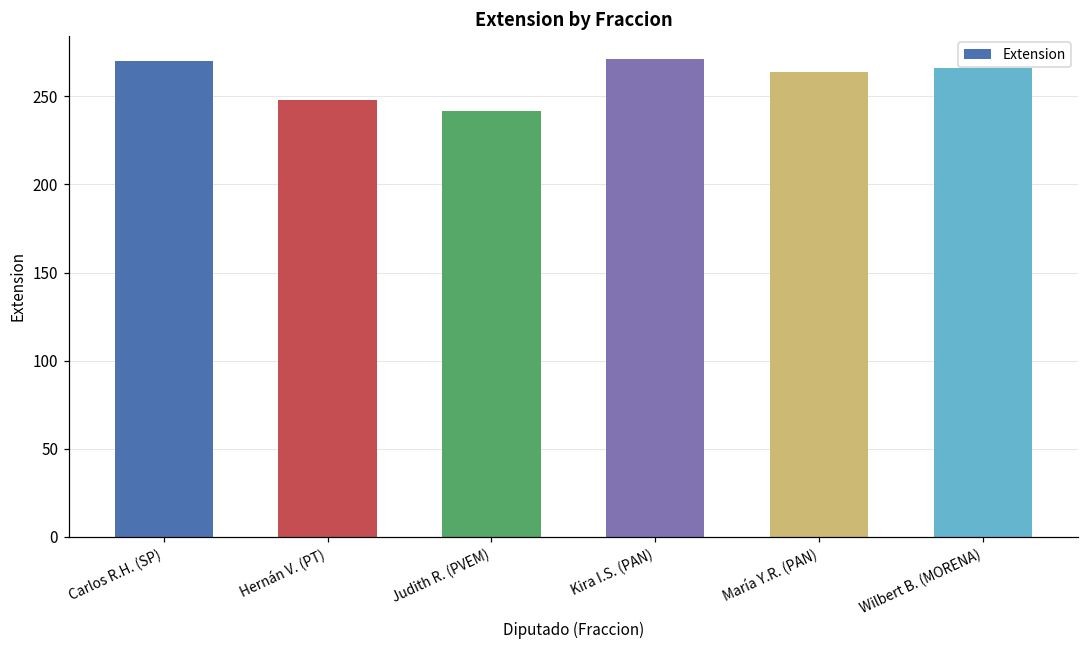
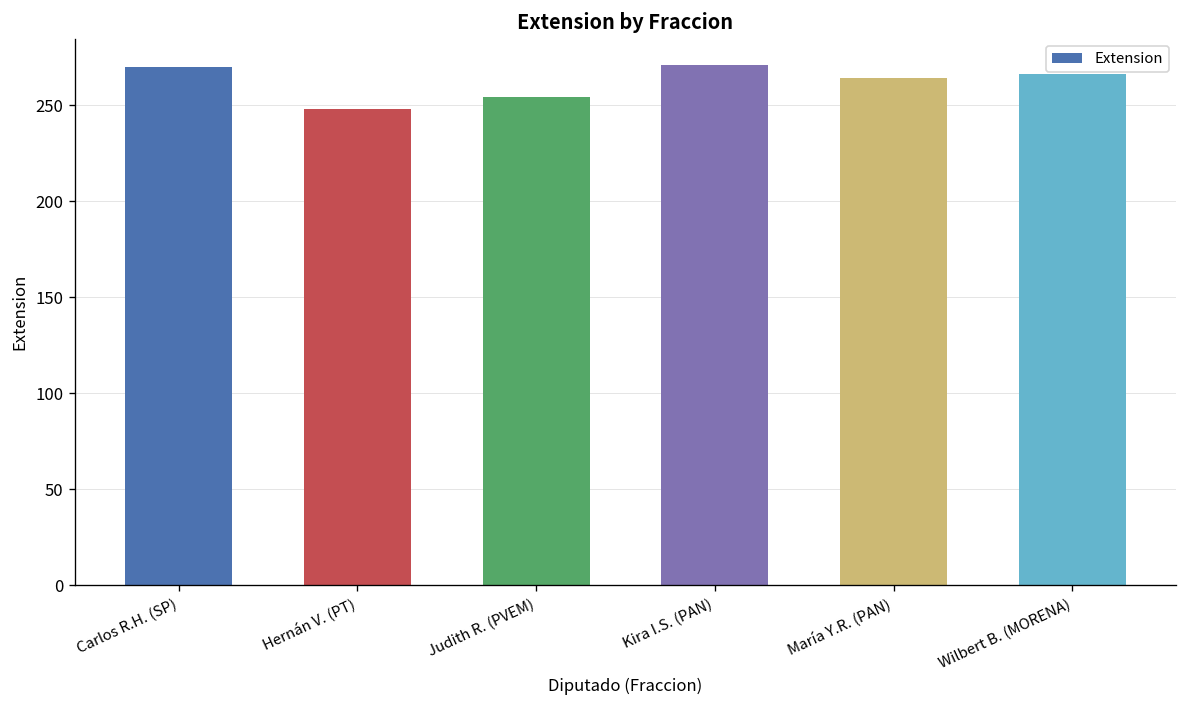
Judith R. (PVEM): 242 -> 254
